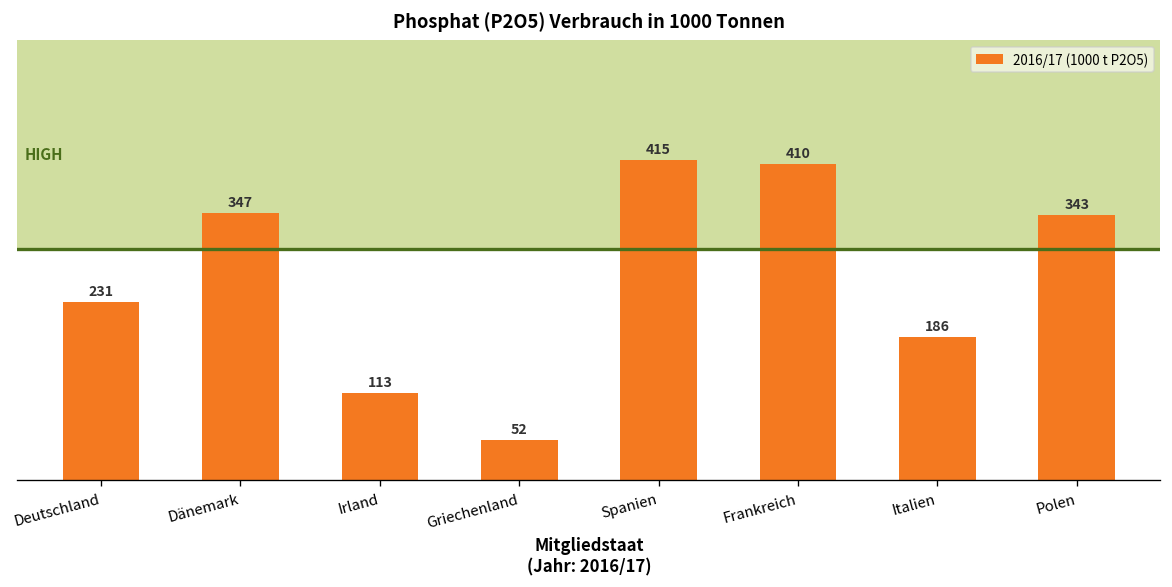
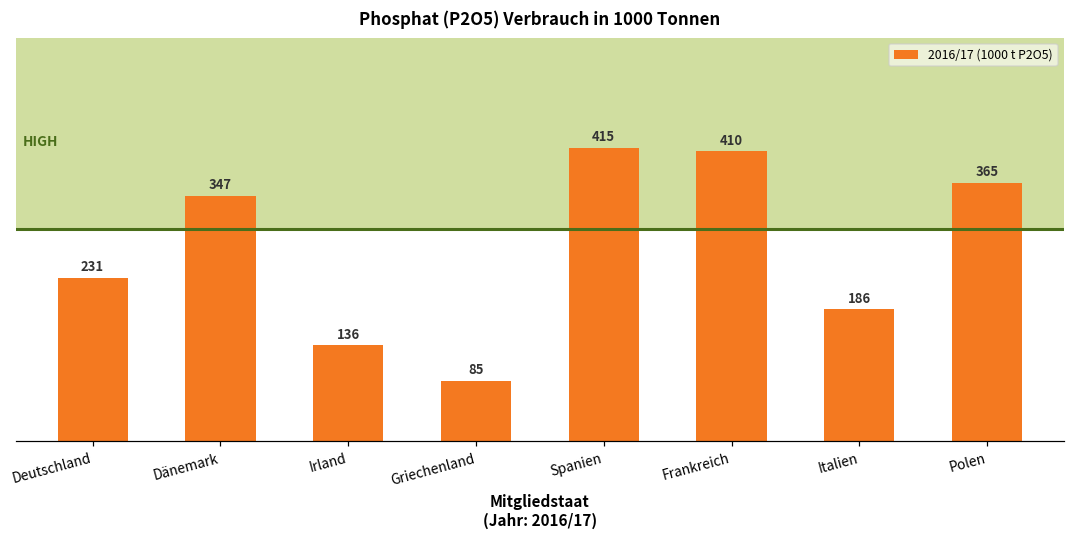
Irland: 113 -> 136
Griechenland: 52 -> 85
Polen: 343 -> 365
